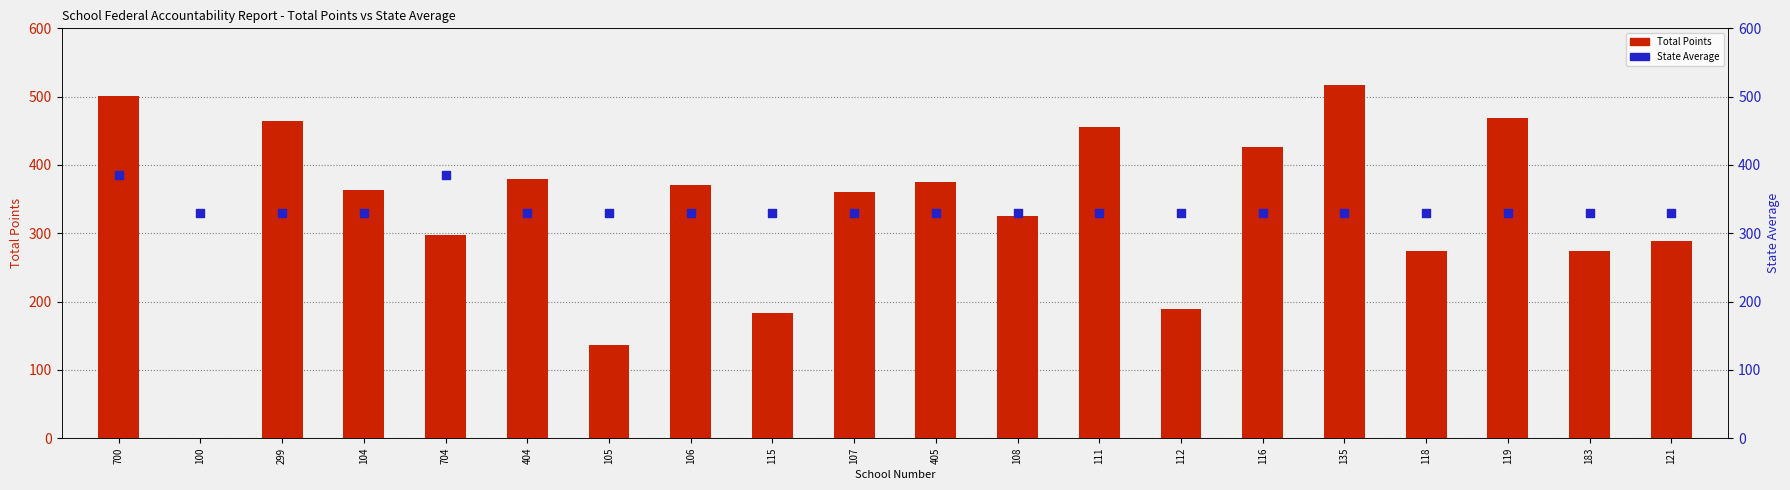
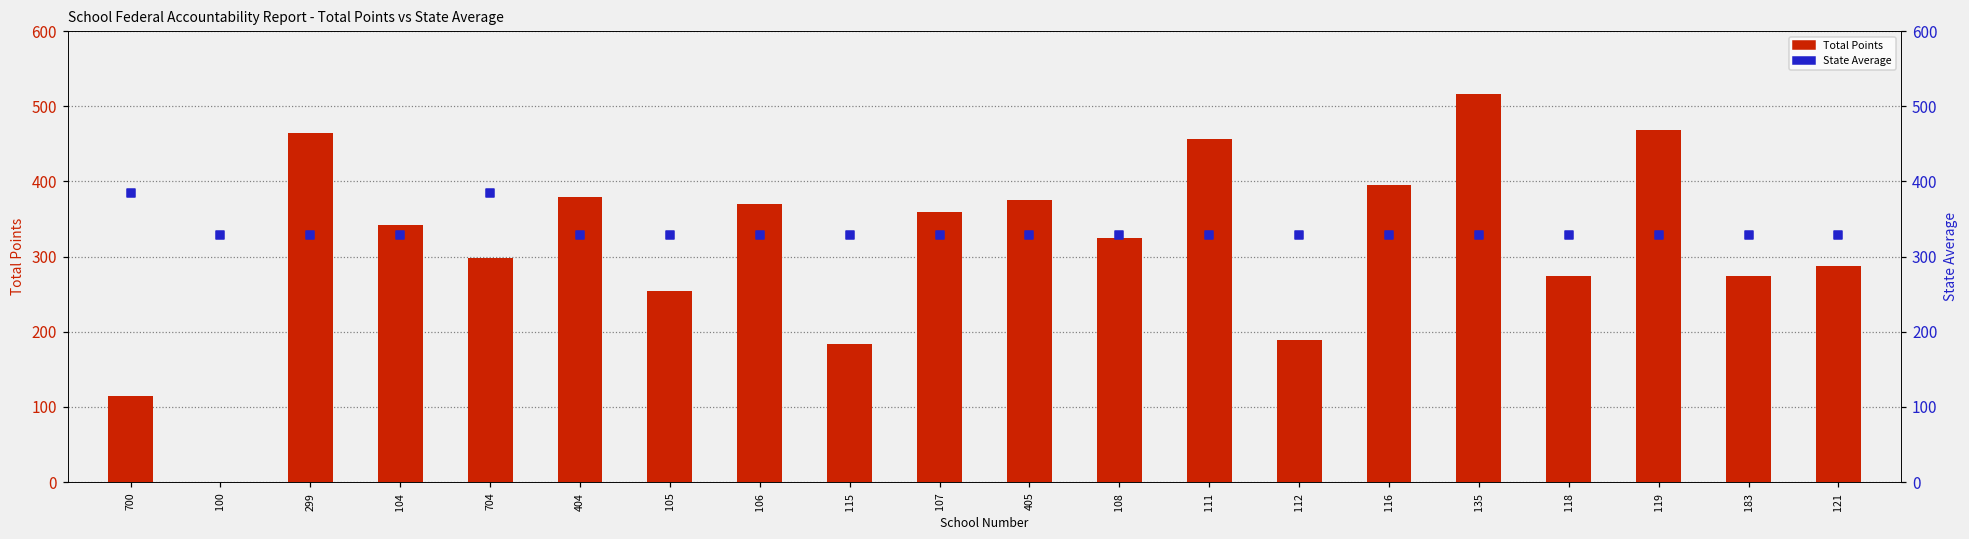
Total Points, 700: 500 -> 110
Total Points, 104: 360 -> 340
Total Points, 105: 140 -> 250
Total Points, 116: 430 -> 400
